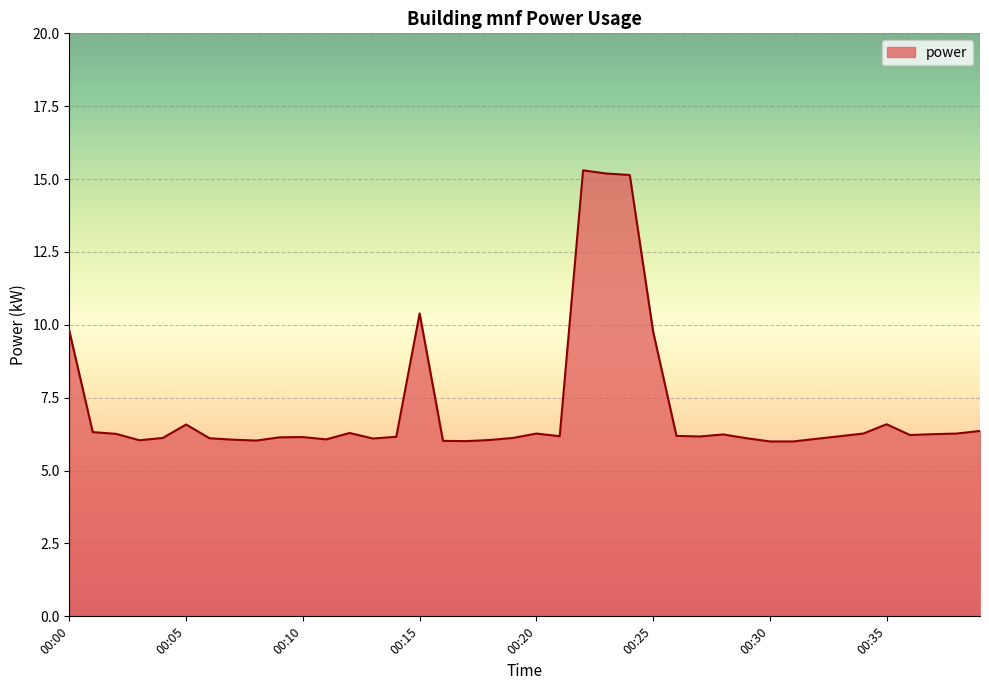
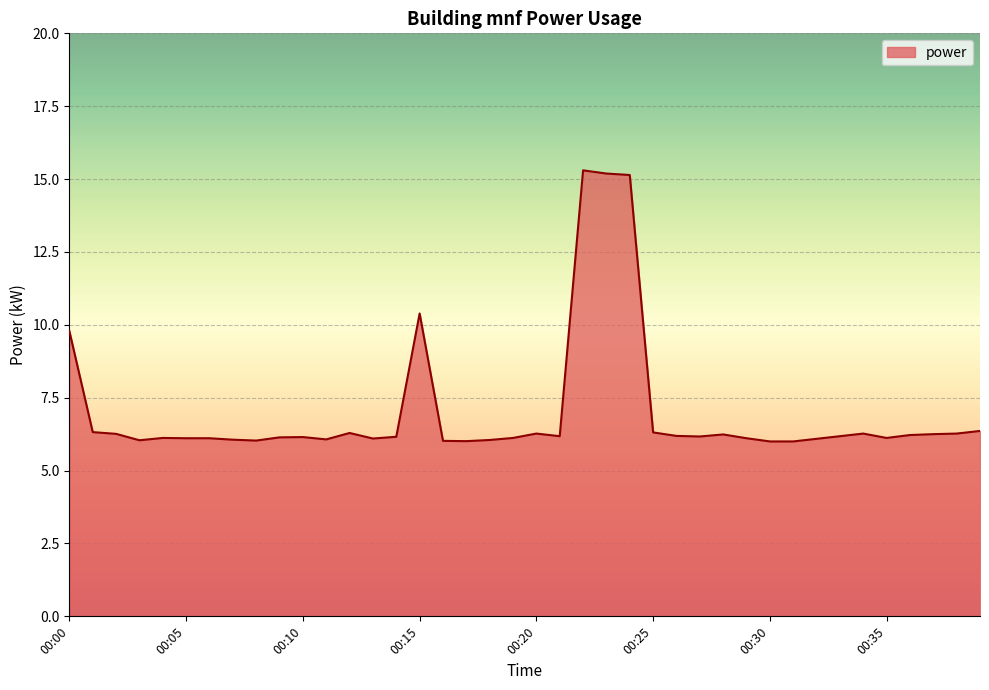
00:05: 6.6 -> 6.1
00:25: 9.8 -> 6.3
00:35: 6.6 -> 6.1
